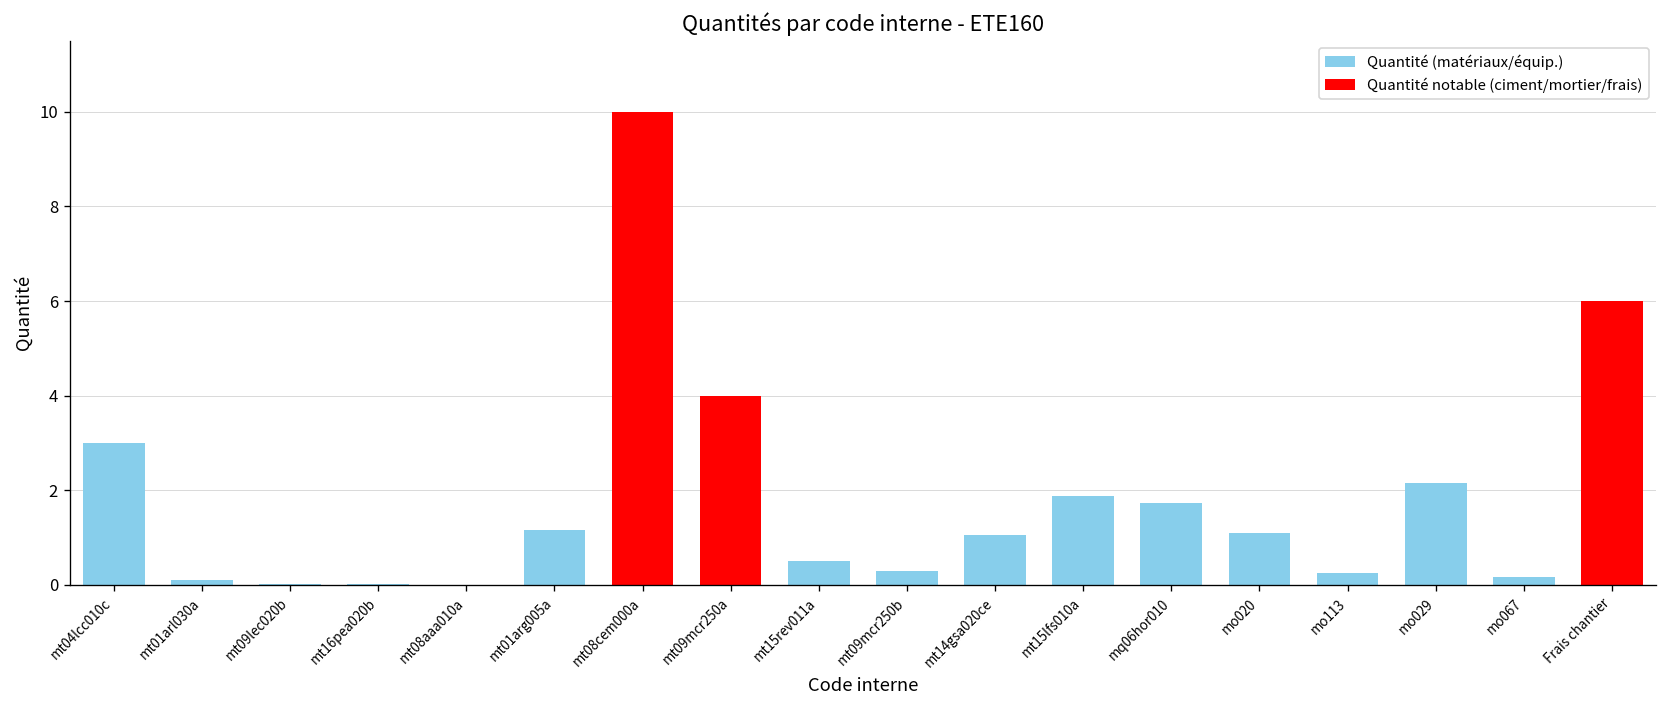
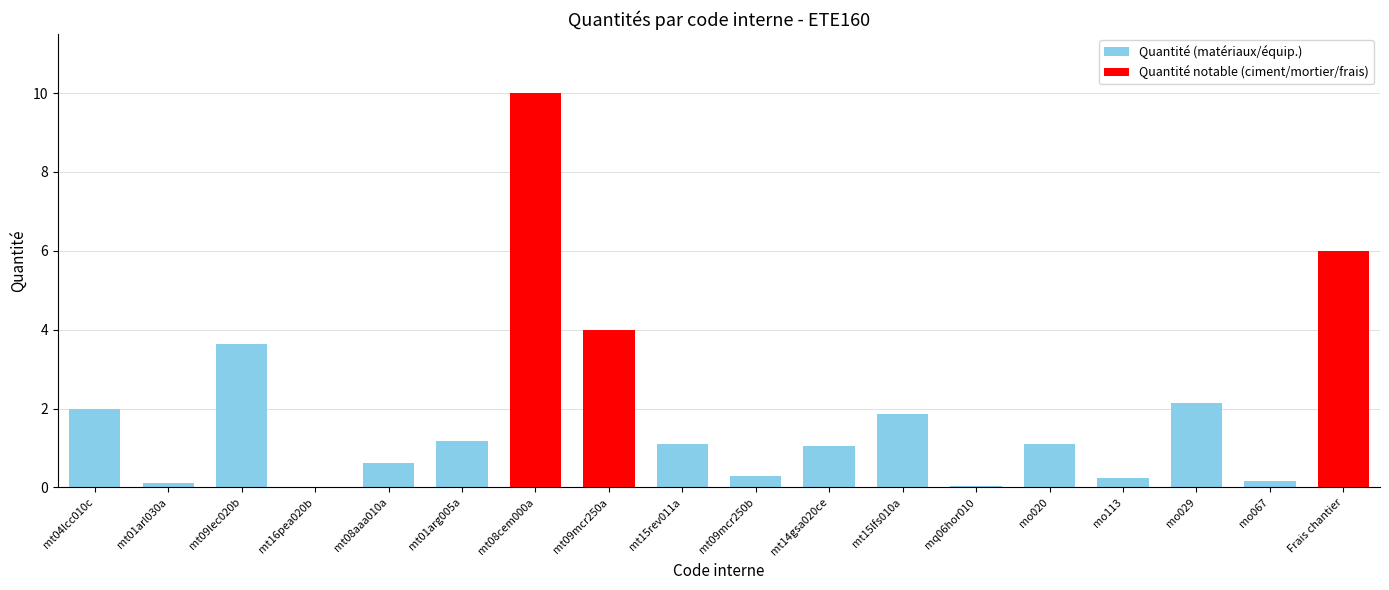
mt04lcc010c: 3 -> 2
mt09lec020b: 0.0 -> 3.6
mt08aaa010a: 0.0 -> 0.6
mt15rev011a: 0.5 -> 1.1
mq06hor010: 1.7 -> 0.0
